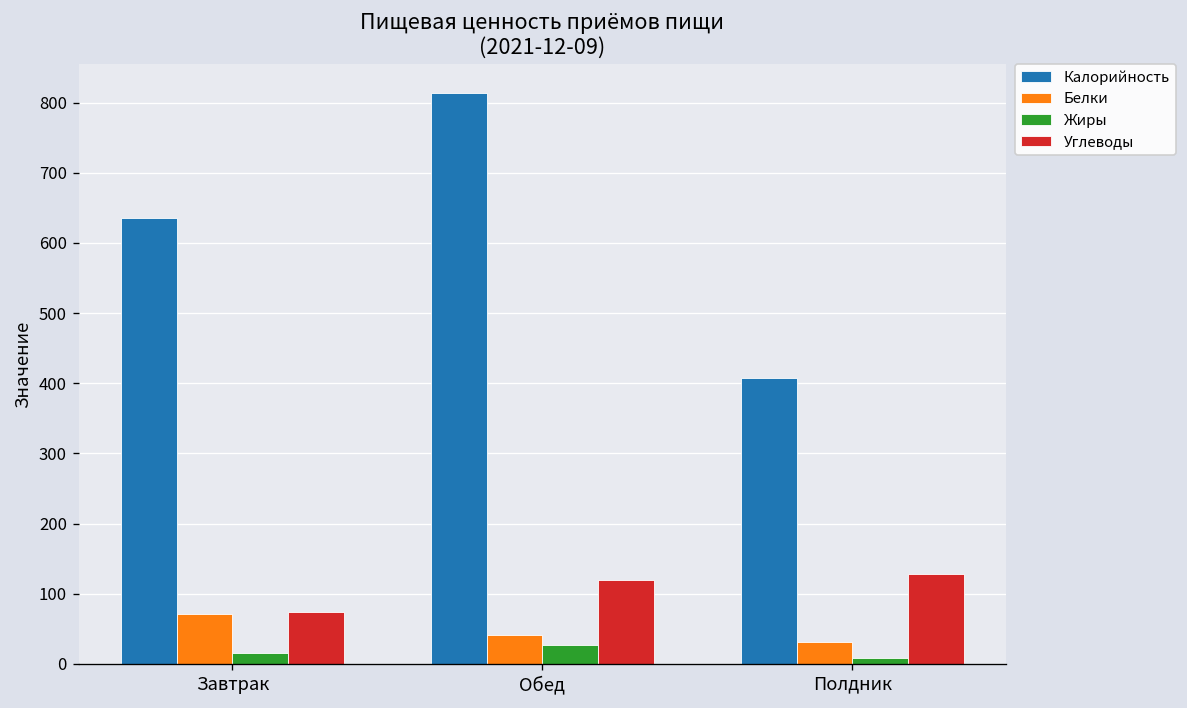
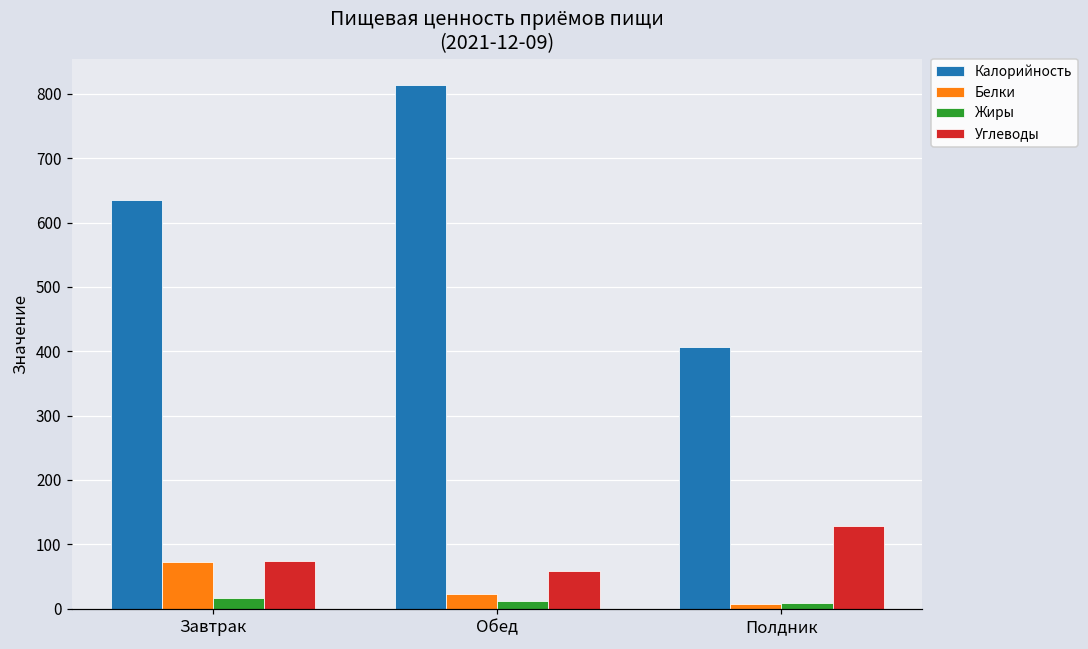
Белки, Обед: 40 -> 20
Жиры, Обед: 30 -> 10
Углеводы, Обед: 120 -> 60
Белки, Полдник: 30 -> 10
